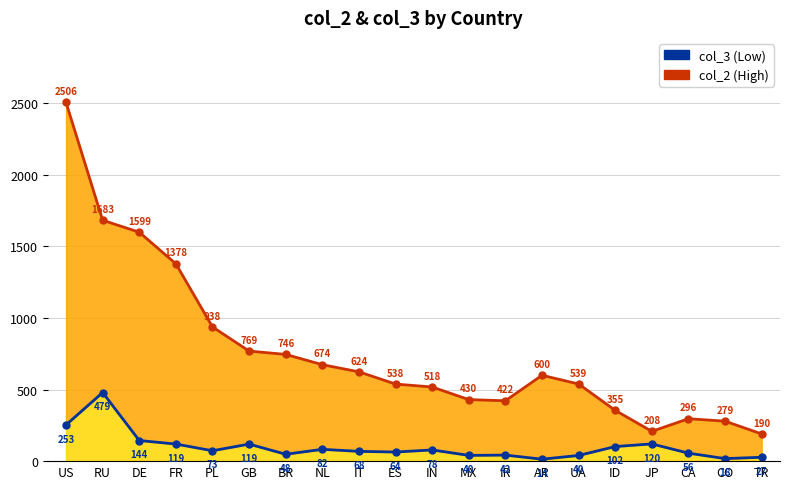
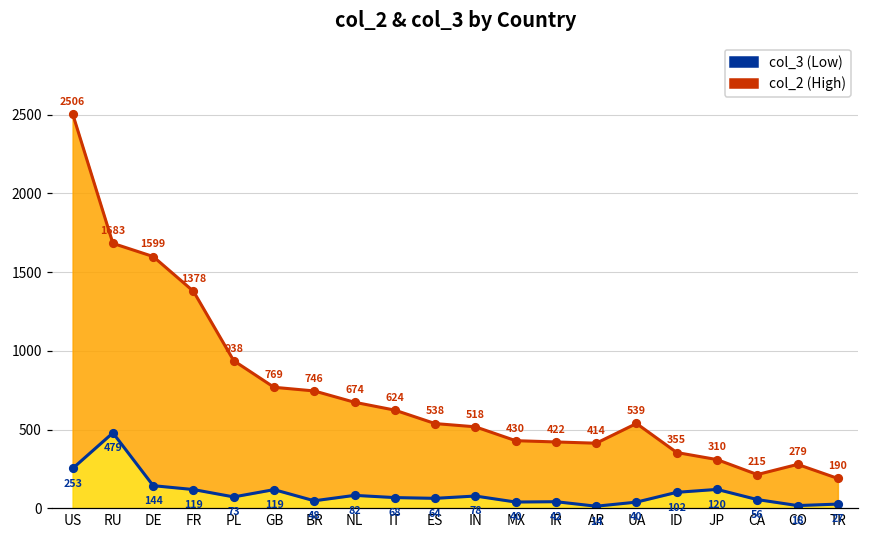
col_2 (High), AR: 600 -> 414
col_2 (High), JP: 208 -> 310
col_2 (High), CA: 296 -> 215
